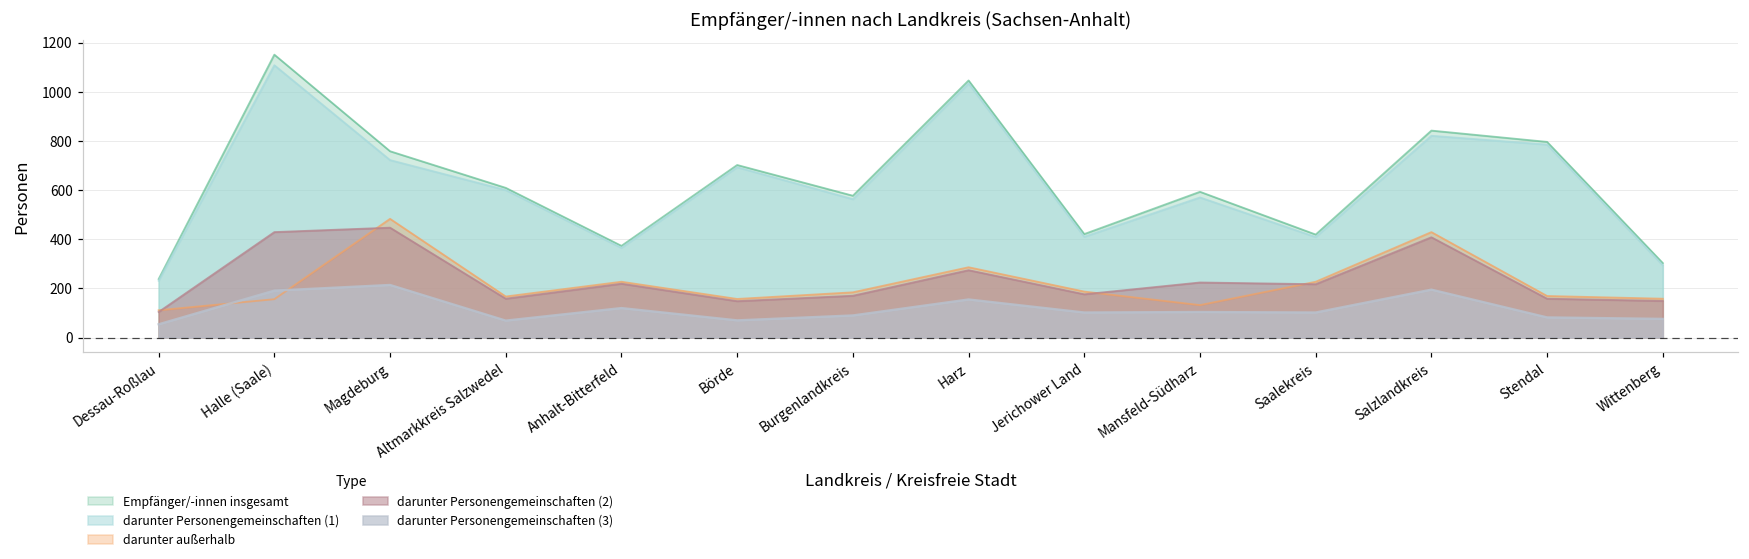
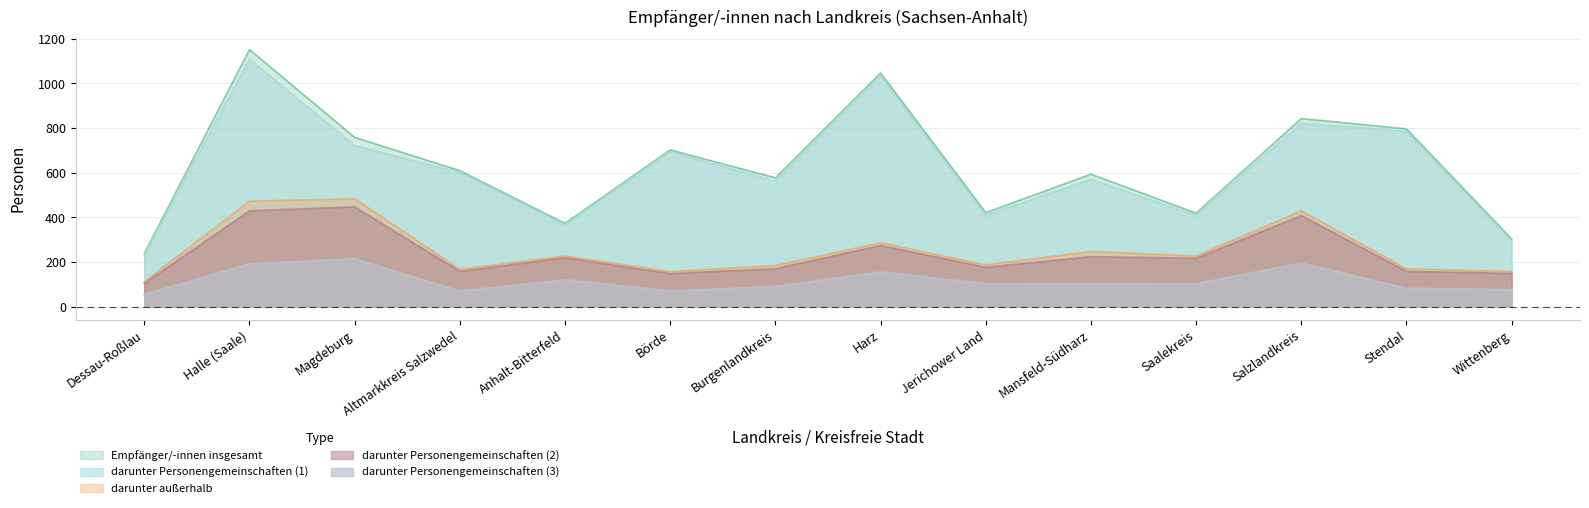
darunter außerhalb, Halle (Saale): 160 -> 470
darunter außerhalb, Mansfeld-Südharz: 130 -> 250
